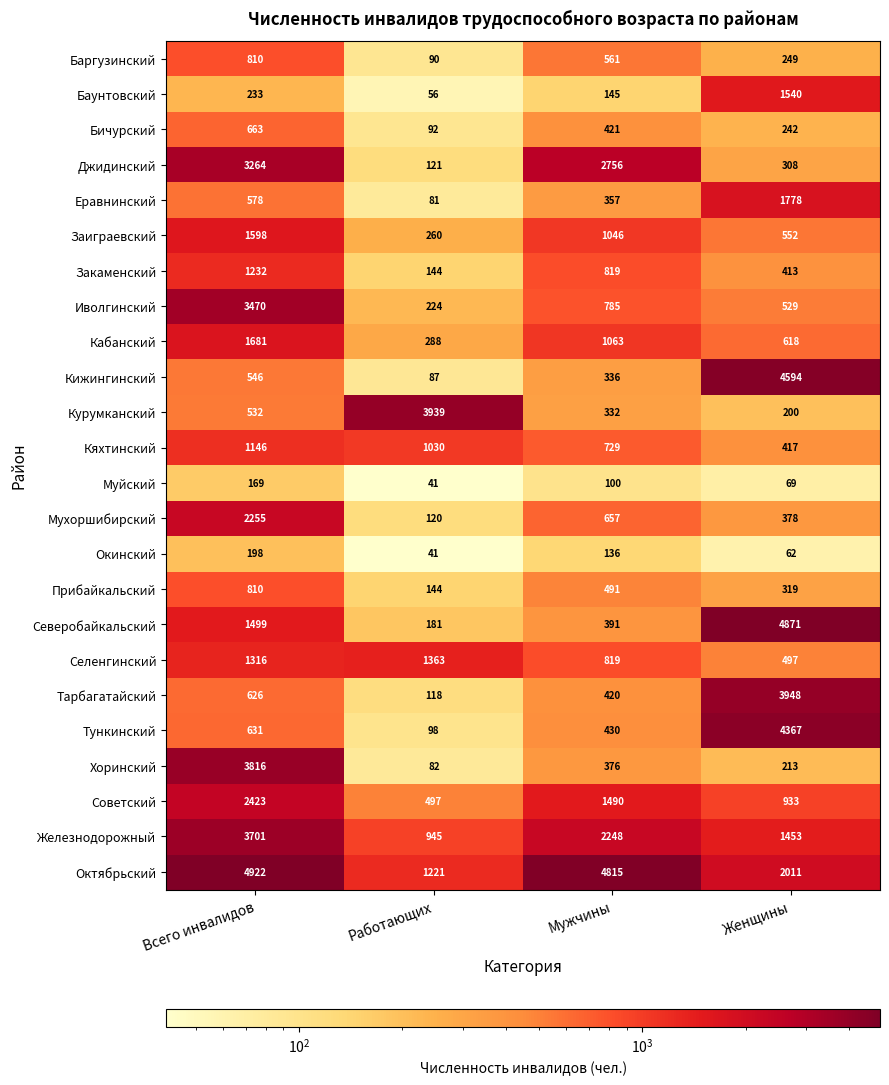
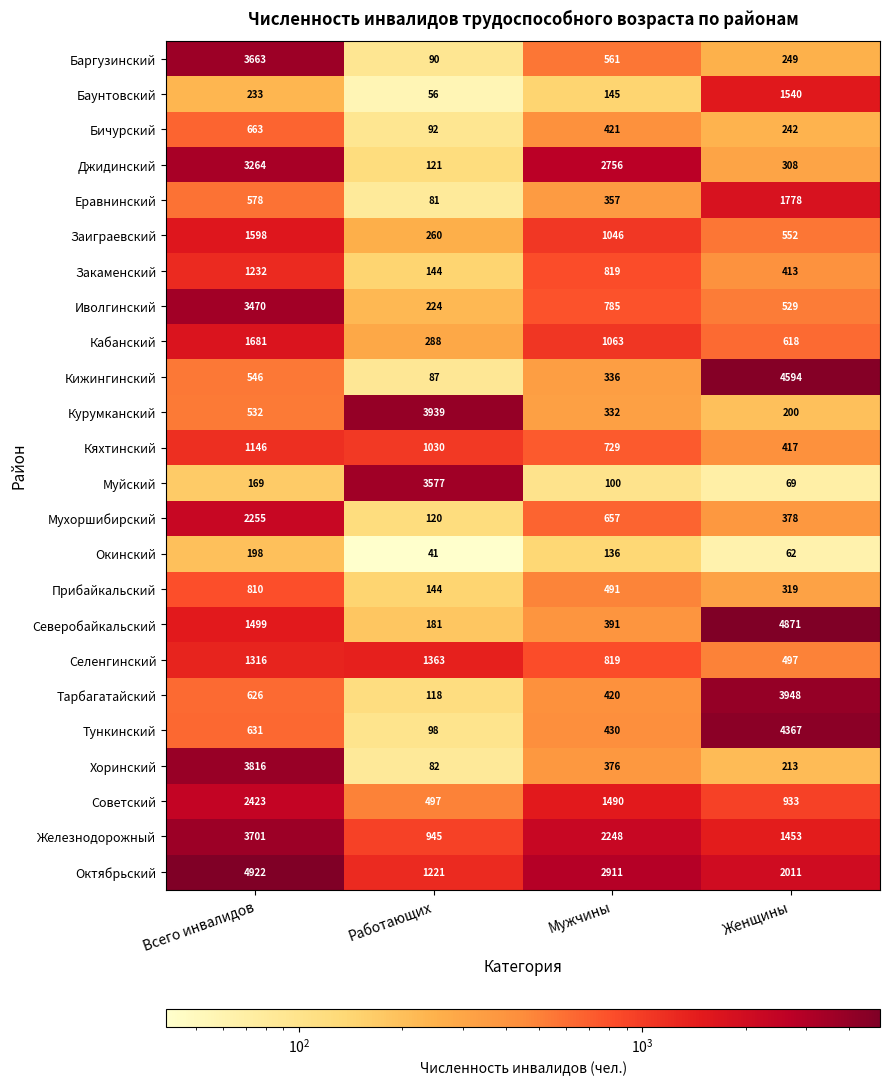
Баргузинский, Всего инвалидов: 810 -> 3663
Муйский, Работающих: 41 -> 3577
Октябрьский, Мужчины: 4815 -> 2911
